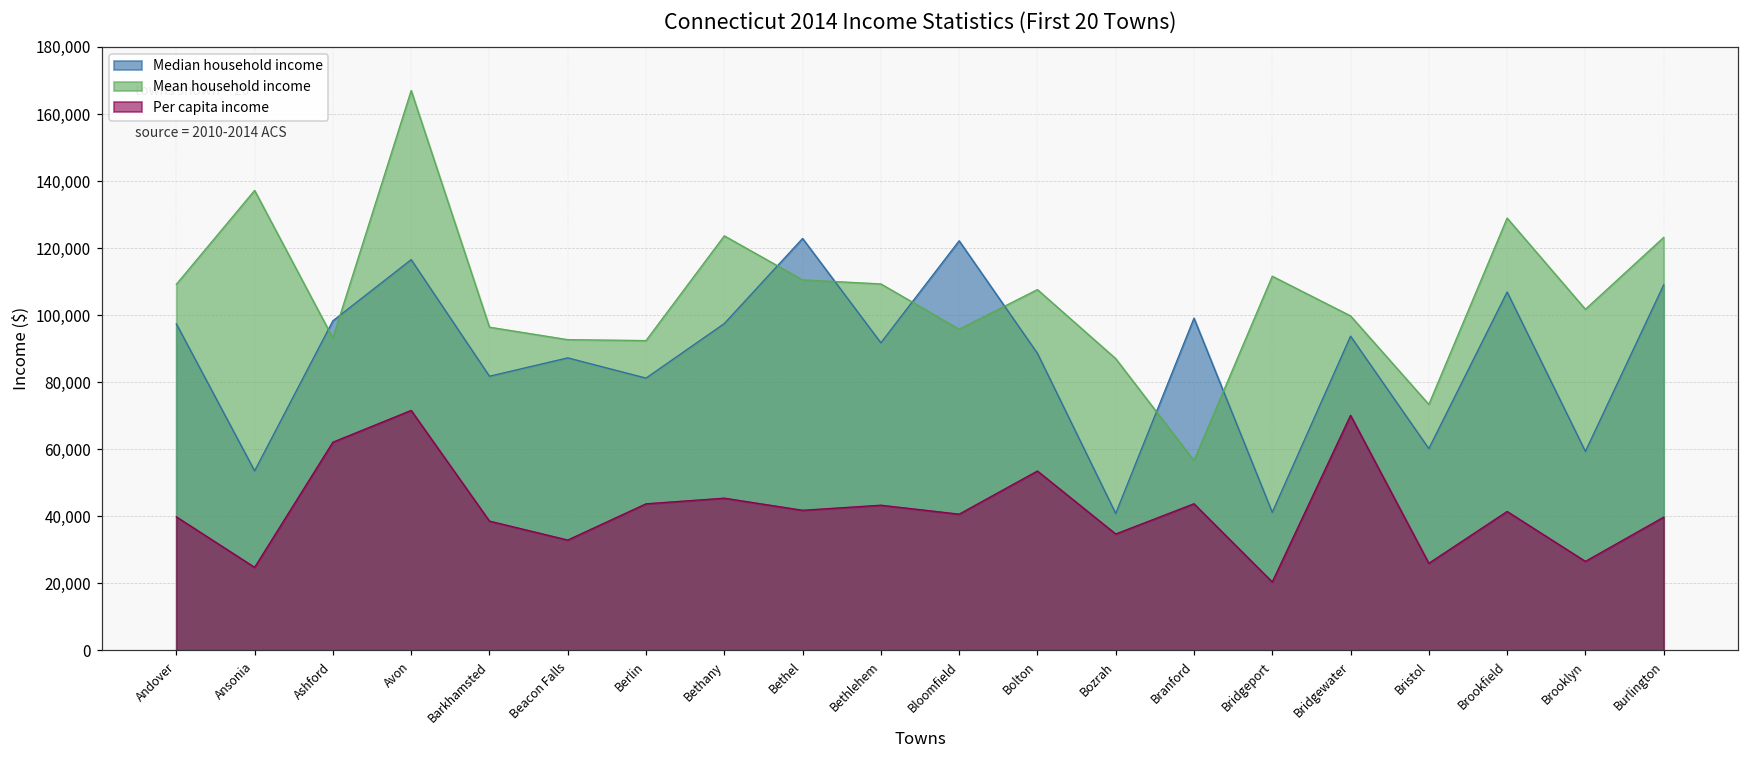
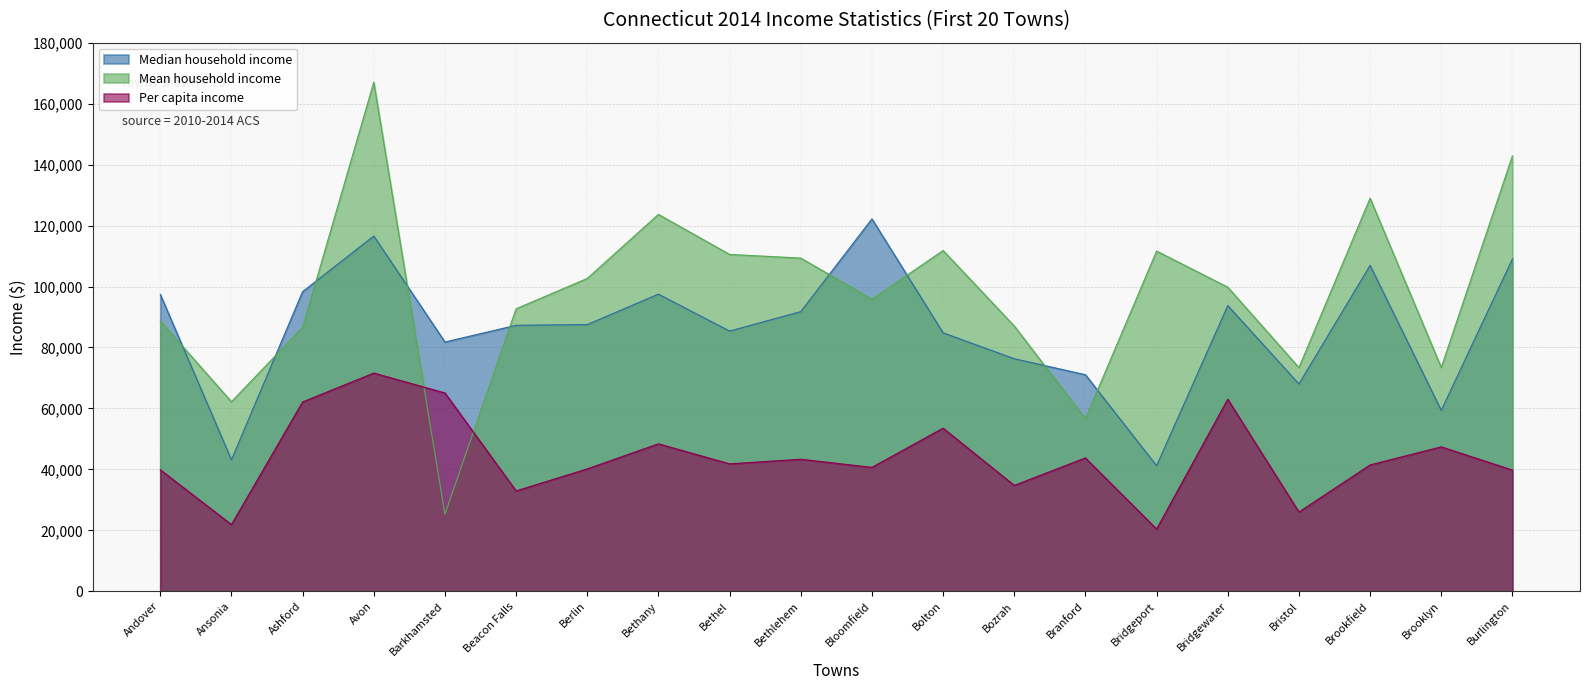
Mean household income, Andover: 109,000 -> 89,000
Median household income, Ansonia: 54,000 -> 43,000
Mean household income, Ansonia: 137,000 -> 62,000
Per capita income, Ansonia: 25,000 -> 22,000
Mean household income, Ashford: 93,000 -> 87,000
Mean household income, Barkhamsted: 96,000 -> 25,000
Per capita income, Barkhamsted: 39,000 -> 65,000
Median household income, Berlin: 81,000 -> 88,000
Mean household income, Berlin: 92,000 -> 103,000
Per capita income, Berlin: 44,000 -> 40,000
Per capita income, Bethany: 45,000 -> 48,000
Median household income, Bethel: 123,000 -> 85,000
Median household income, Bolton: 89,000 -> 85,000
Mean household income, Bolton: 108,000 -> 112,000
Median household income, Bozrah: 41,000 -> 76,000
Median household income, Branford: 99,000 -> 71,000
Per capita income, Bridgewater: 70,000 -> 63,000
Median household income, Bristol: 60,000 -> 68,000
Mean household income, Brooklyn: 102,000 -> 73,000
Per capita income, Brooklyn: 27,000 -> 47,000
Mean household income, Burlington: 123,000 -> 143,000
